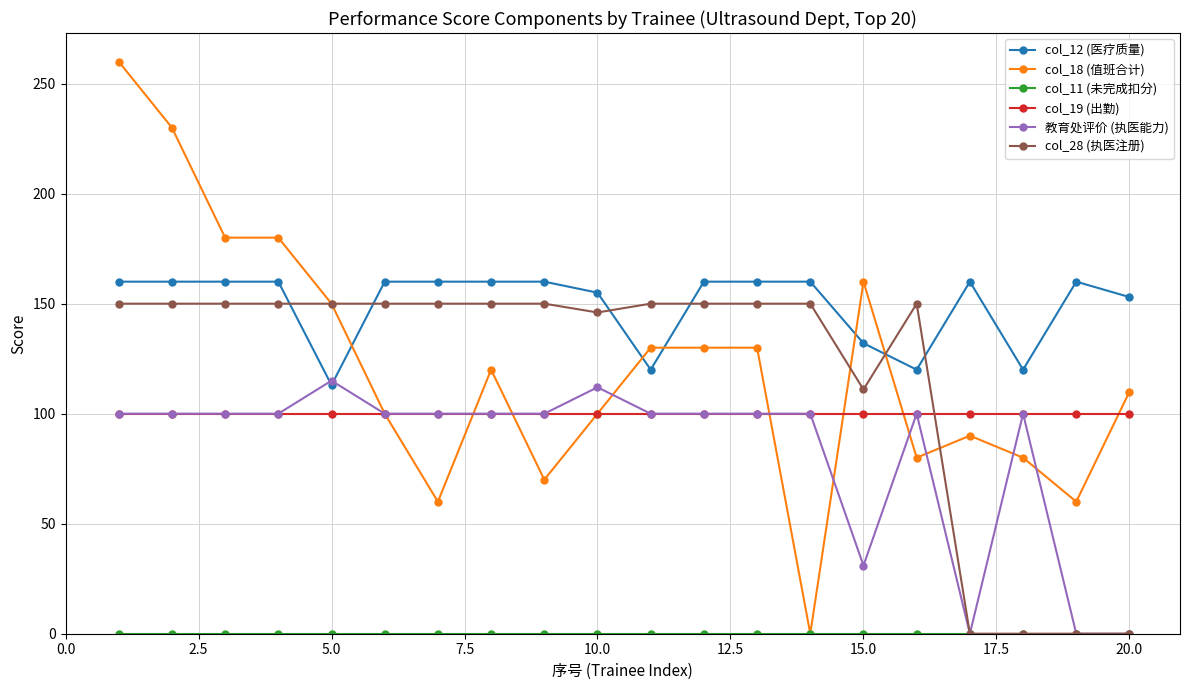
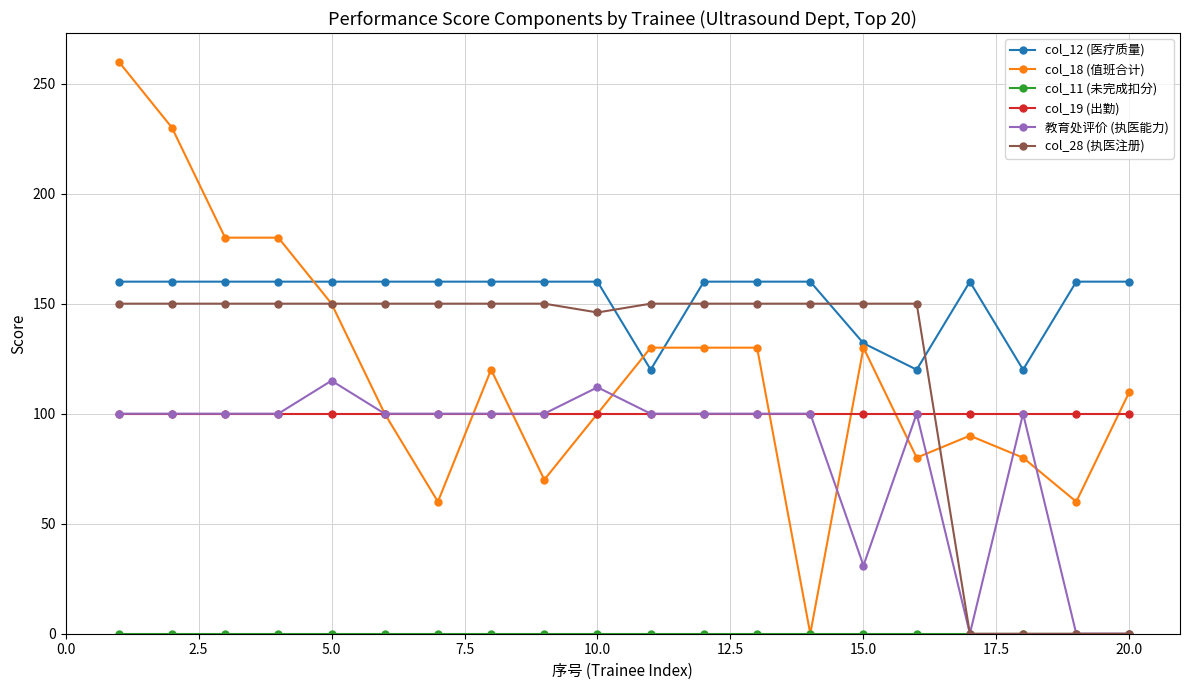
col_12 (医疗质量), 5.0: 113 -> 160
col_12 (医疗质量), 10.0: 155 -> 160
col_18 (值班合计), 15.0: 160 -> 130
col_28 (执医注册), 15.0: 111 -> 150
col_12 (医疗质量), 20.0: 153 -> 160
